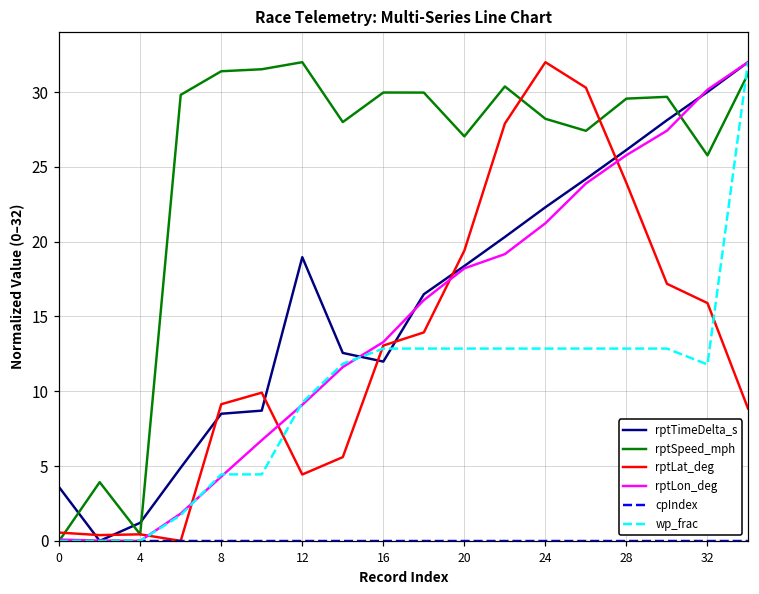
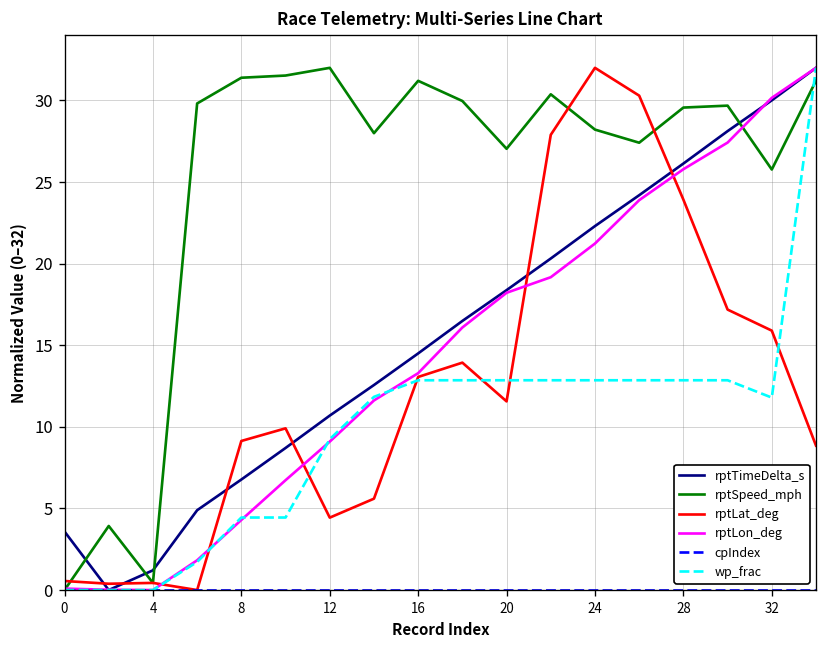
rptTimeDelta_s, 8: 8.5 -> 6.8
rptTimeDelta_s, 12: 19.0 -> 10.7
rptTimeDelta_s, 16: 12.0 -> 14.5
rptSpeed_mph, 16: 30.0 -> 31.2
rptLat_deg, 20: 19.4 -> 11.6
